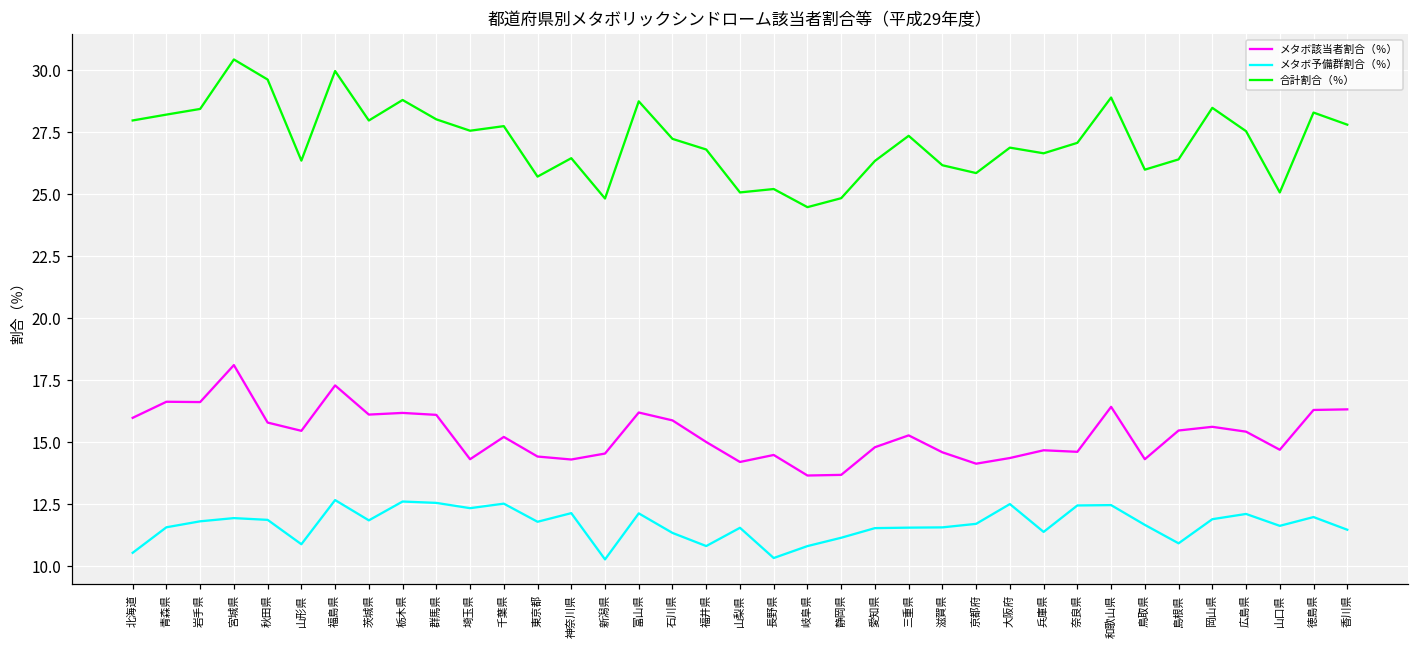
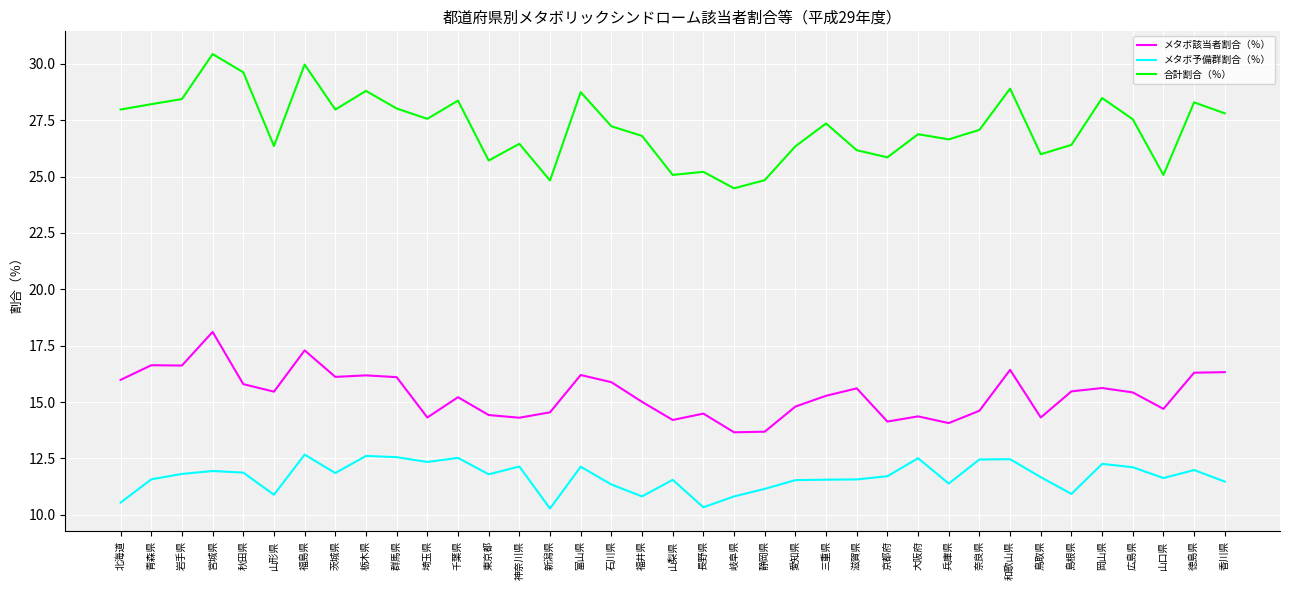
合計割合（％）, 千葉県: 27.7 -> 28.4
メタボ該当者割合（％）, 滋賀県: 14.6 -> 15.6
メタボ該当者割合（％）, 兵庫県: 14.7 -> 14.1
メタボ予備群割合（％）, 岡山県: 11.9 -> 12.3
